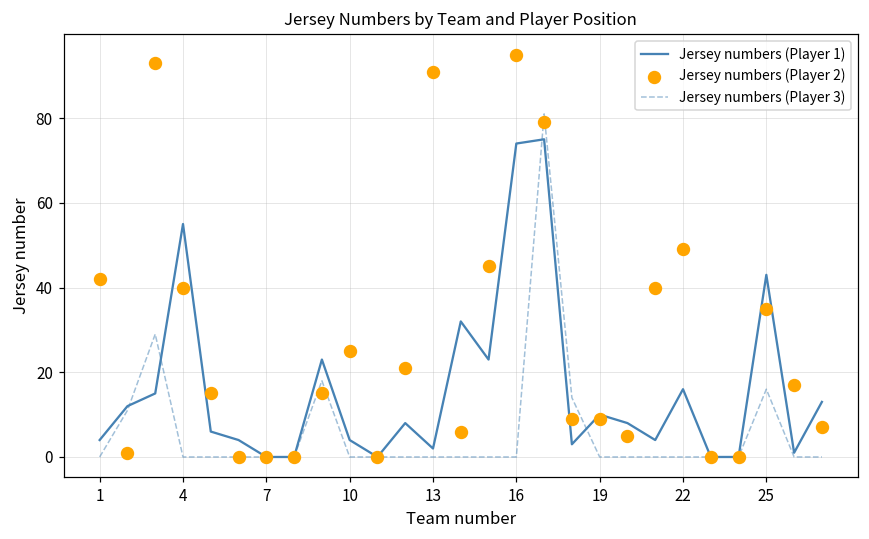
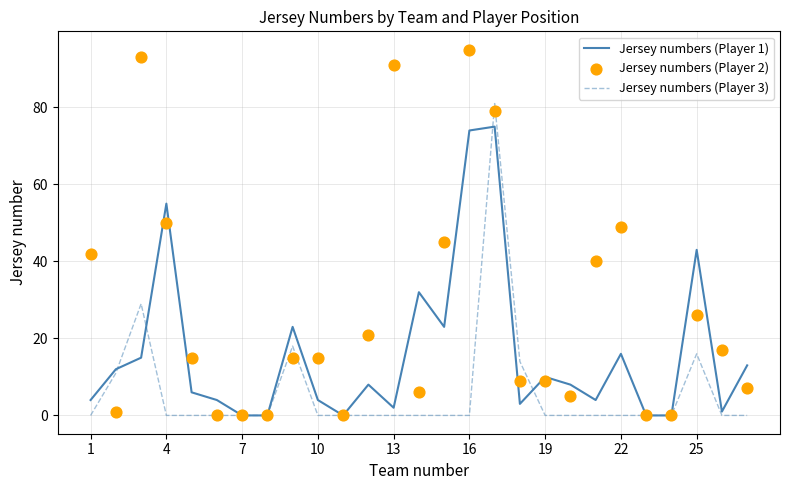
Jersey numbers (Player 2), 4: 40 -> 50
Jersey numbers (Player 2), 10: 25 -> 15
Jersey numbers (Player 2), 25: 35 -> 26
